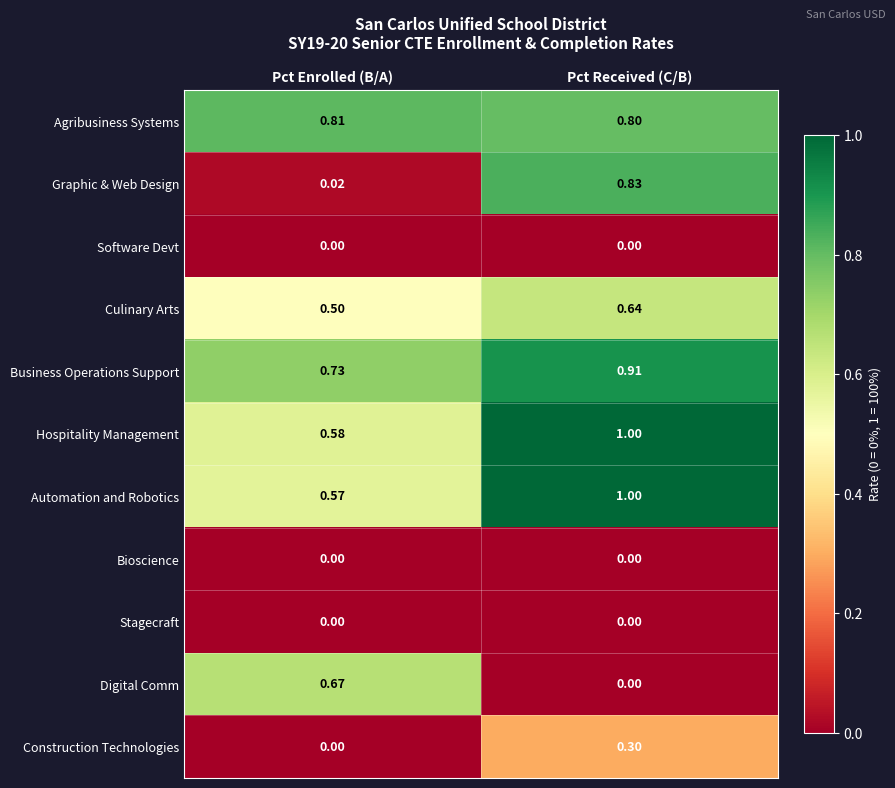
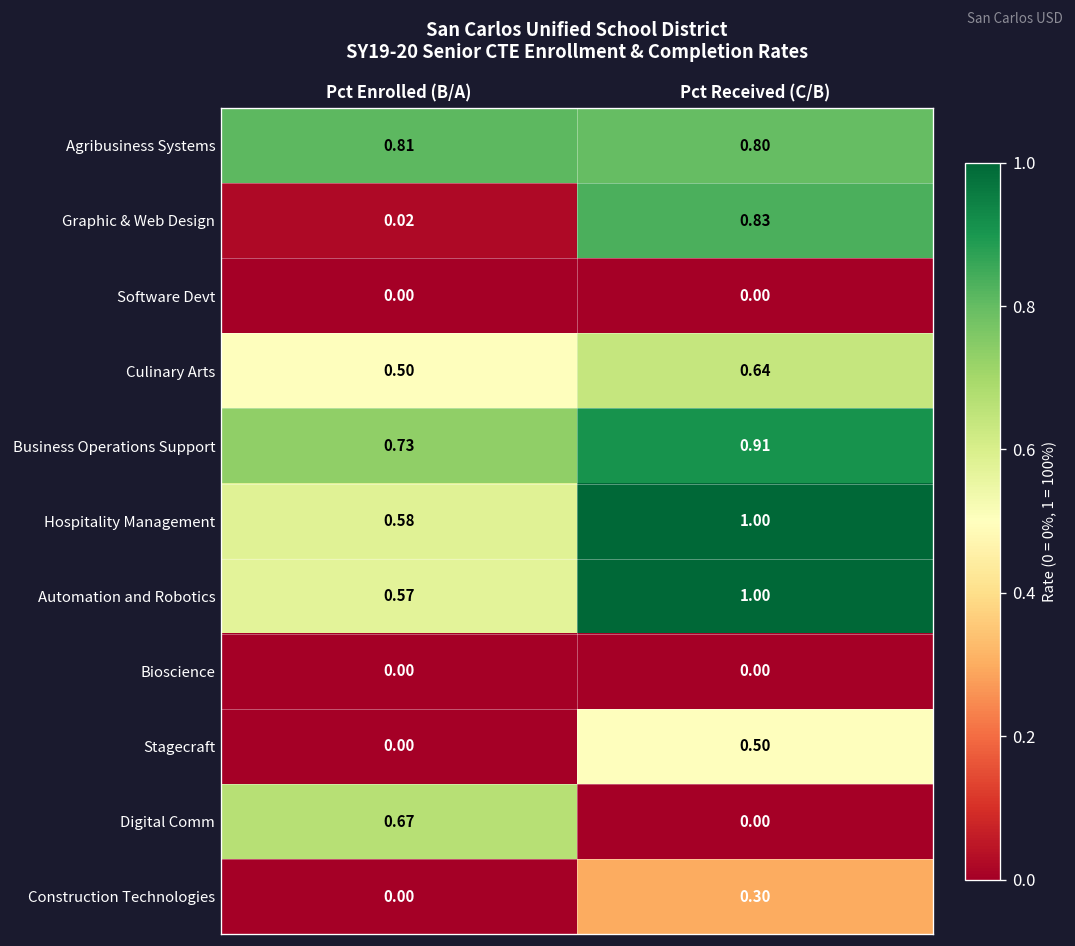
Stagecraft, Pct Received (C/B): 0.00 -> 0.50
